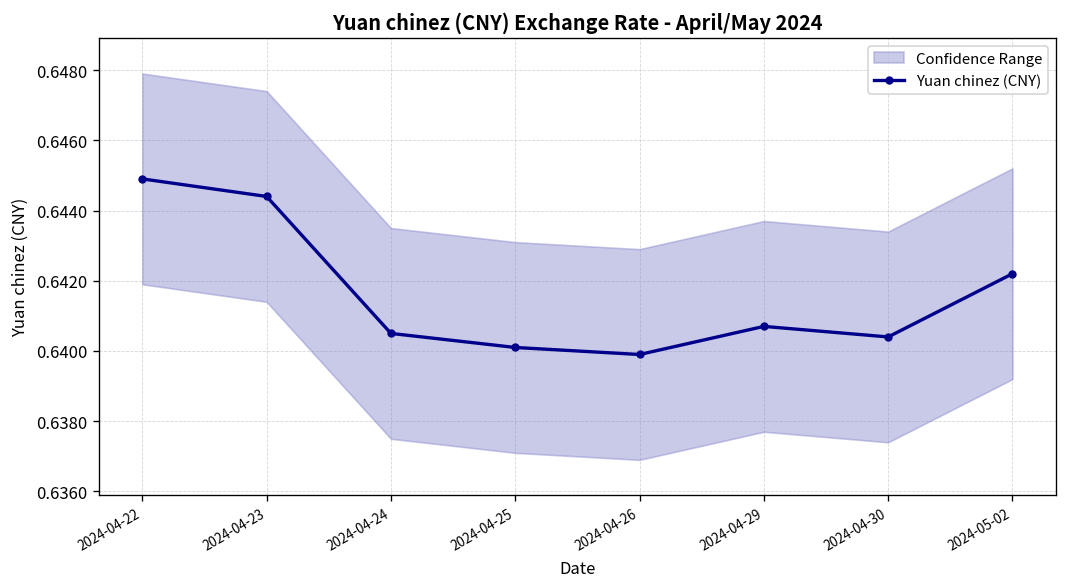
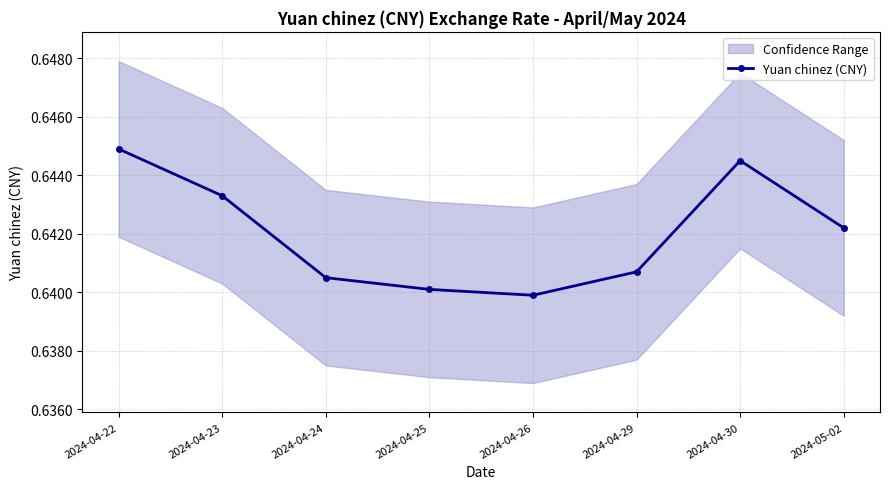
Yuan chinez (CNY), 2024-04-23: 0.6444 -> 0.6433
Yuan chinez (CNY), 2024-04-30: 0.6404 -> 0.6445
